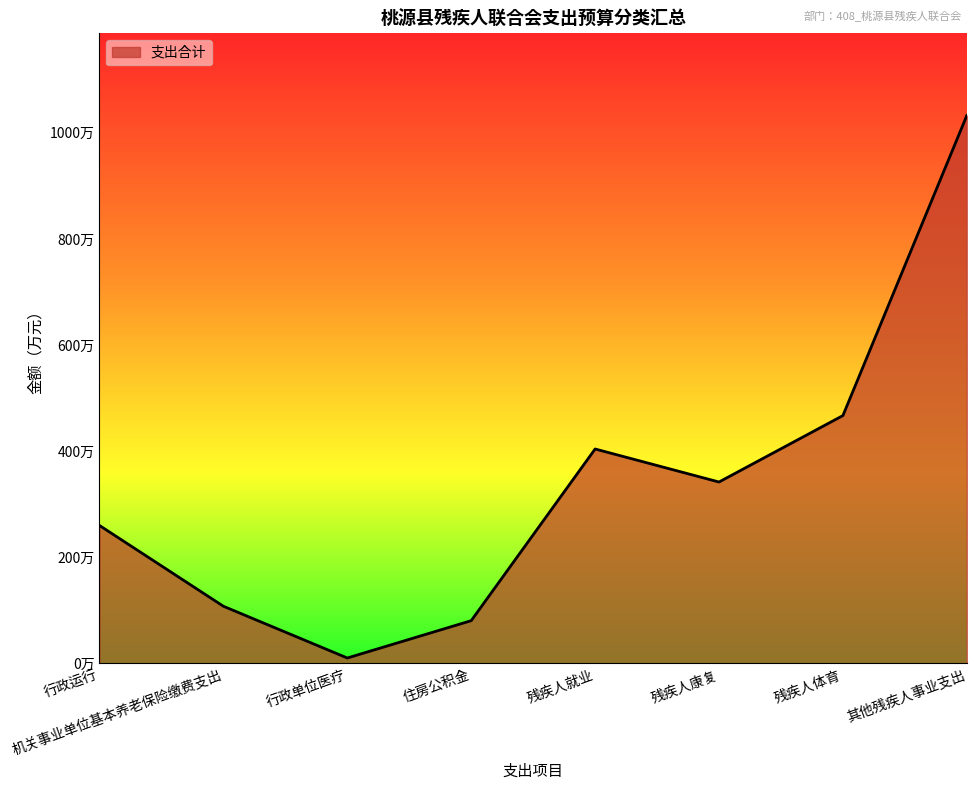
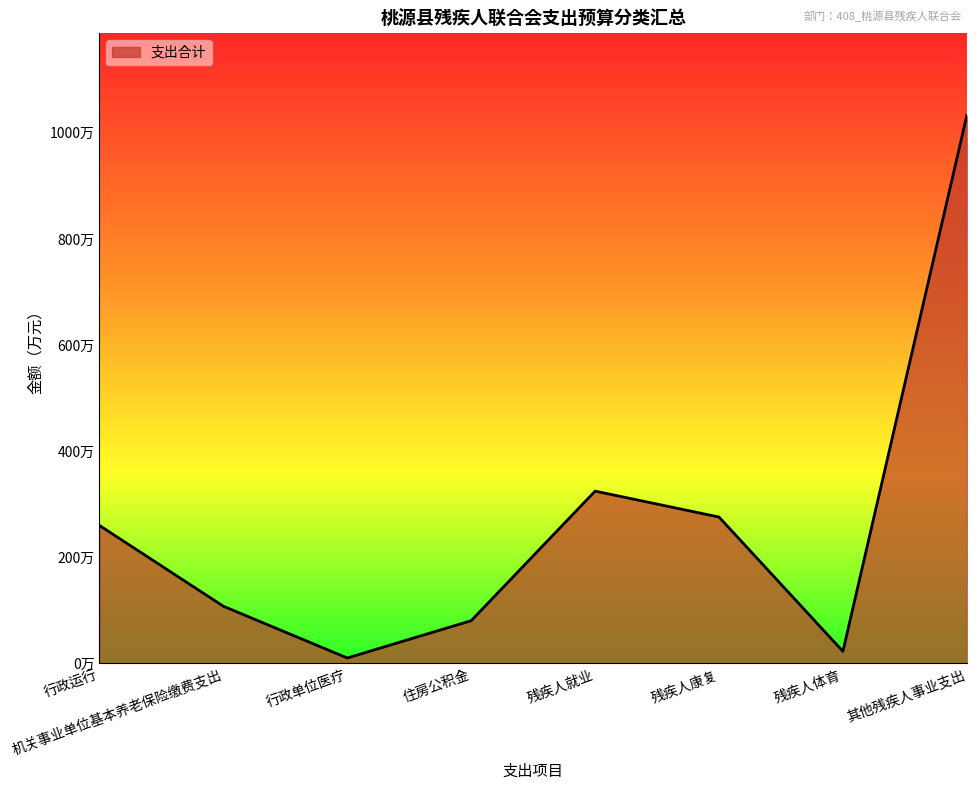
残疾人就业: 400万 -> 320万
残疾人康复: 340万 -> 280万
残疾人体育: 470万 -> 20万
